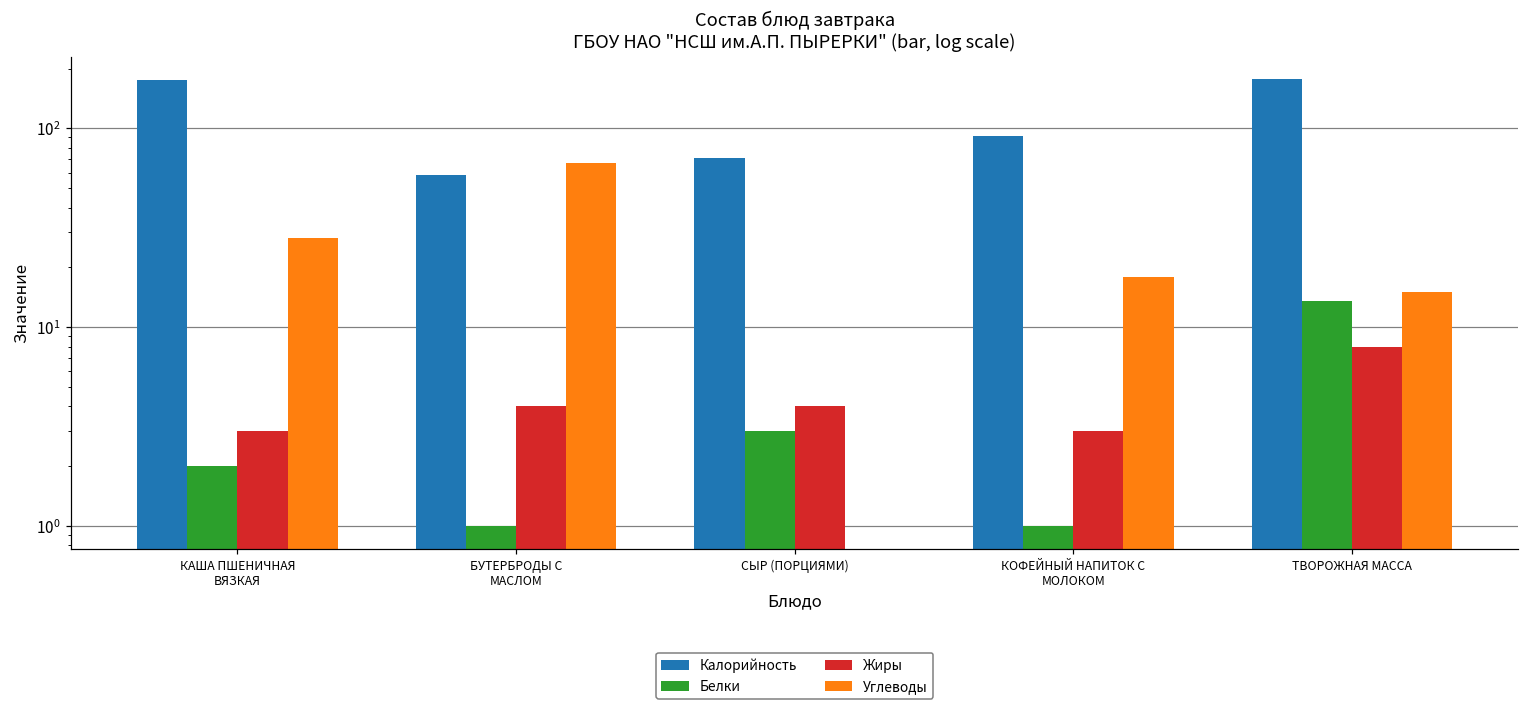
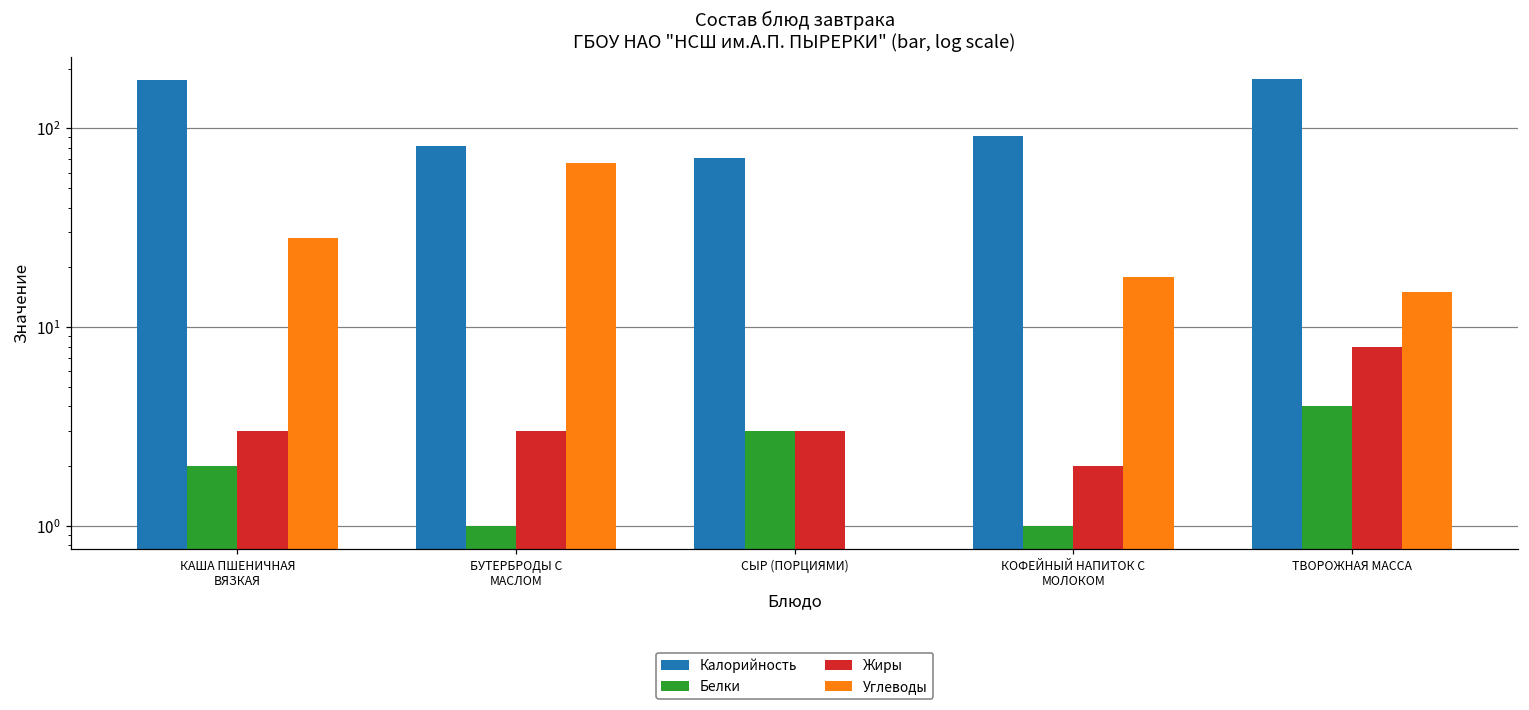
Калорийность, БУТЕРБРОДЫ С МАСЛОМ: 58 -> 80
Жиры, БУТЕРБРОДЫ С МАСЛОМ: 4 -> 3
Жиры, СЫР (ПОРЦИЯМИ): 4 -> 3
Жиры, КОФЕЙНЫЙ НАПИТОК С МОЛОКОМ: 3 -> 2
Белки, ТВОРОЖНАЯ МАССА: 14 -> 4.0
